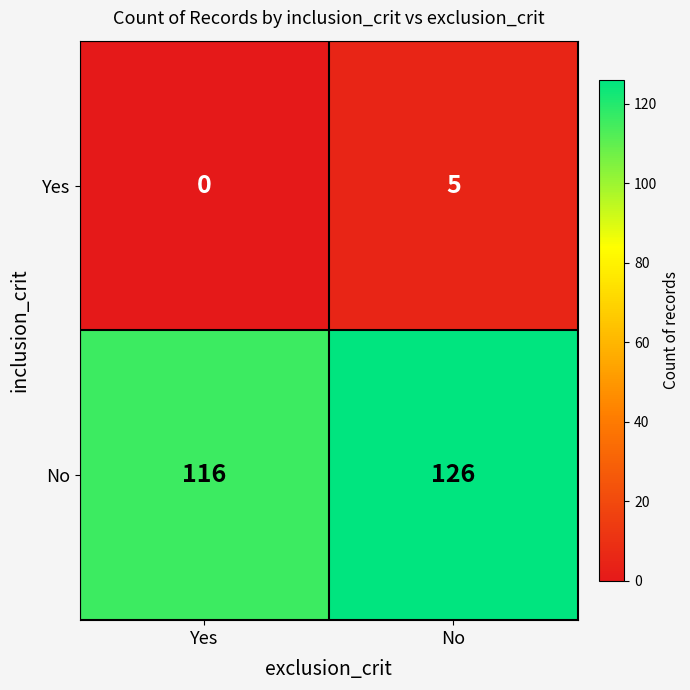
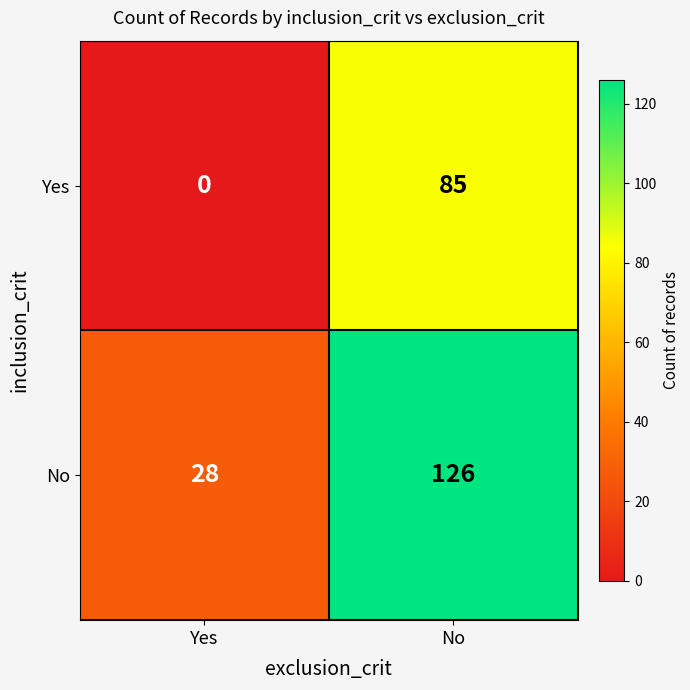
Yes, No: 5 -> 85
No, Yes: 116 -> 28
